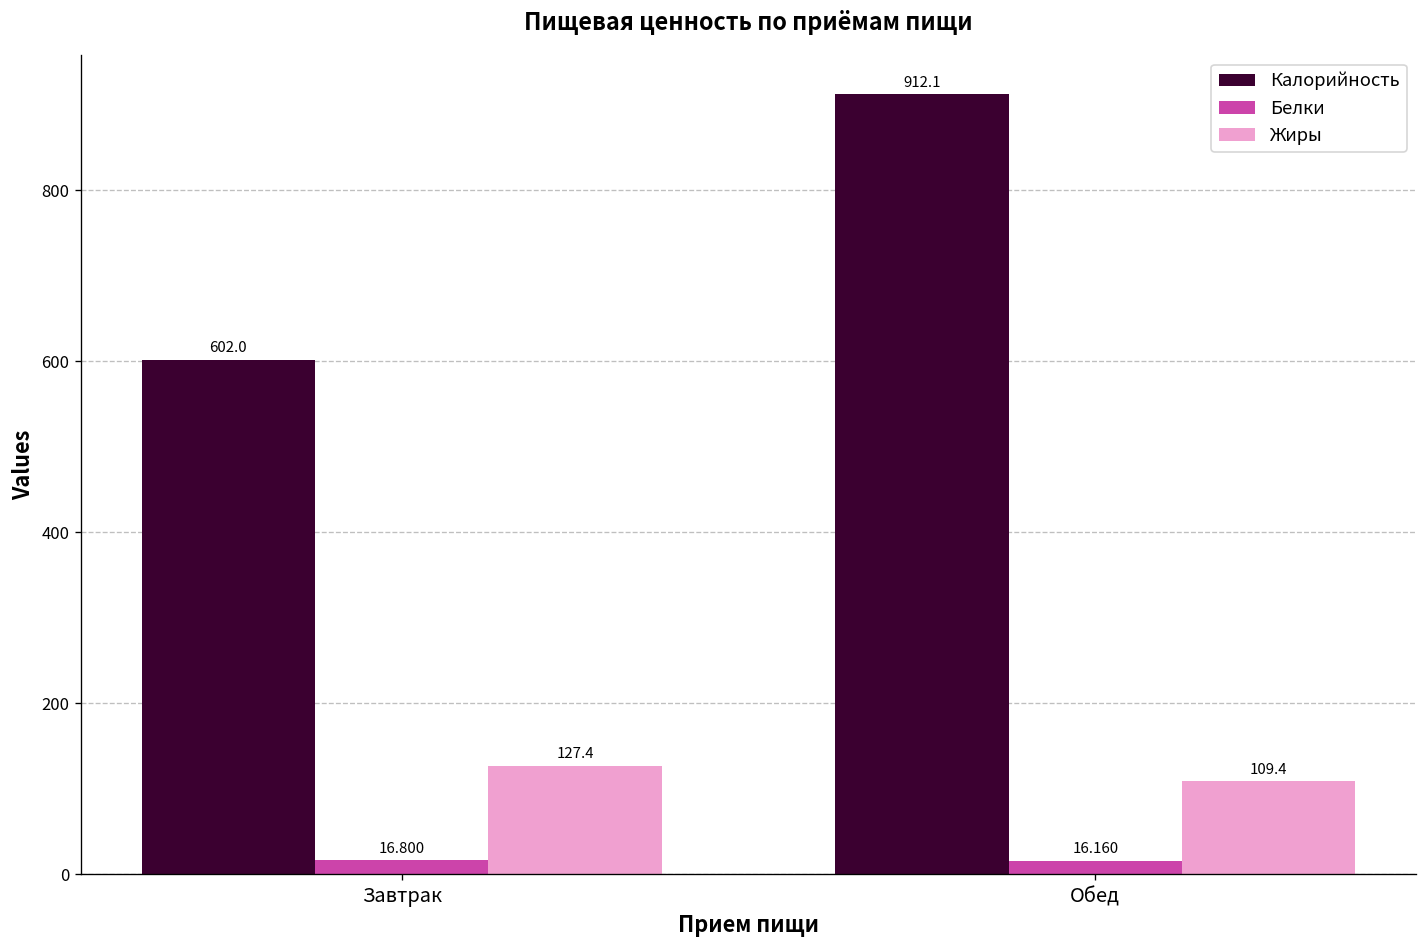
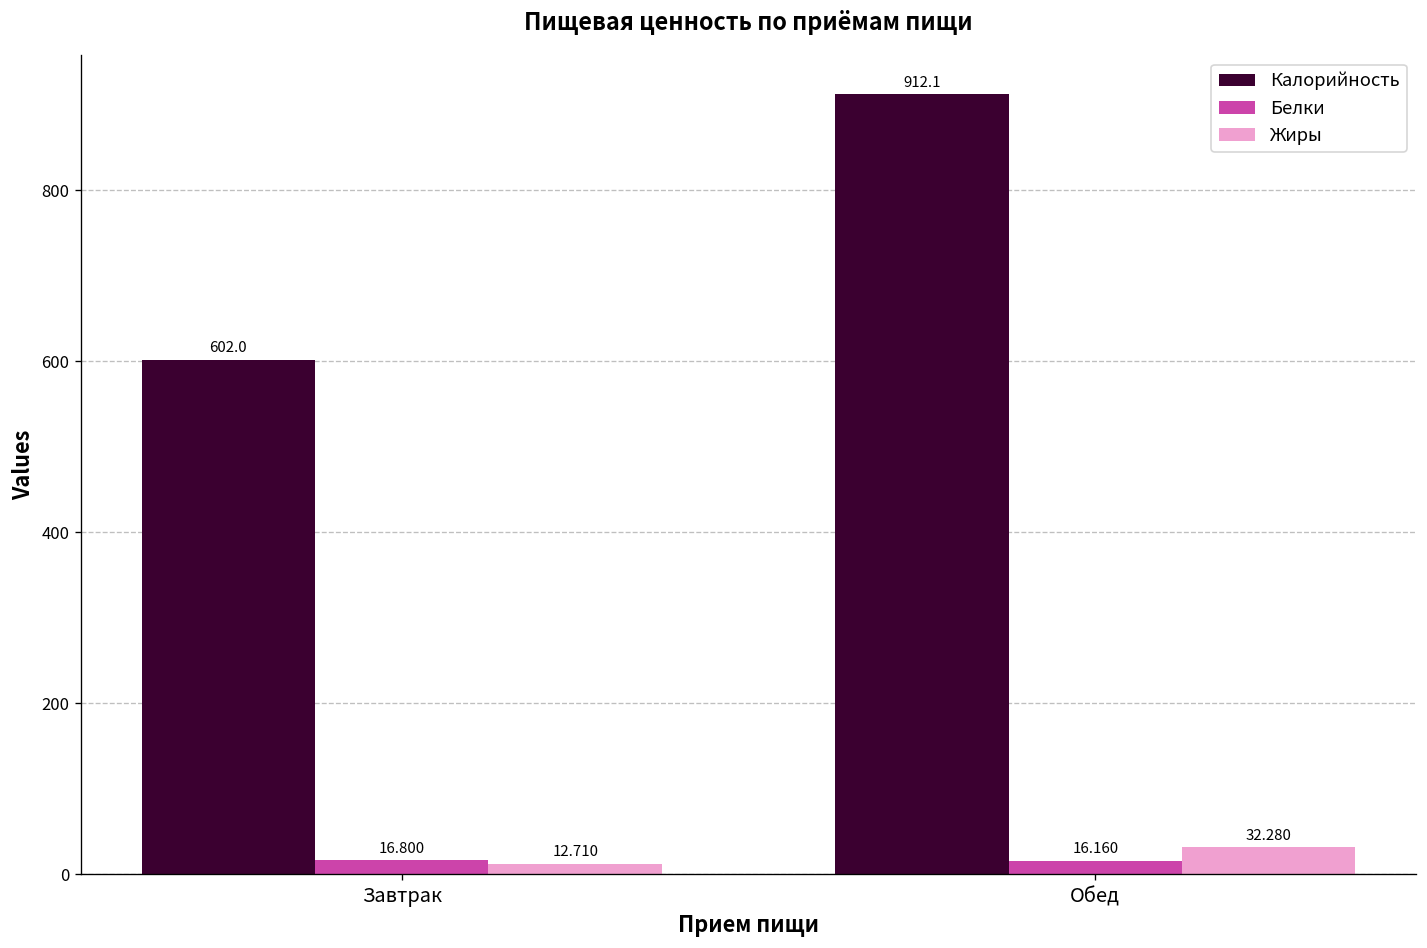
Жиры, Завтрак: 127.4 -> 12.710
Жиры, Обед: 109.4 -> 32.280
